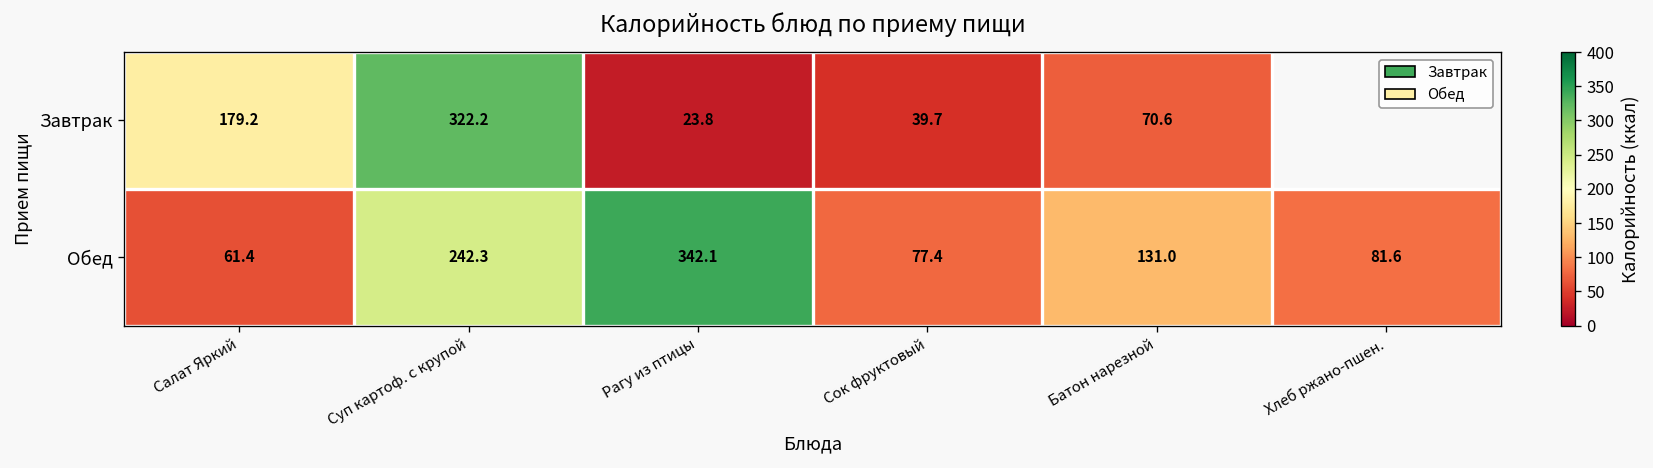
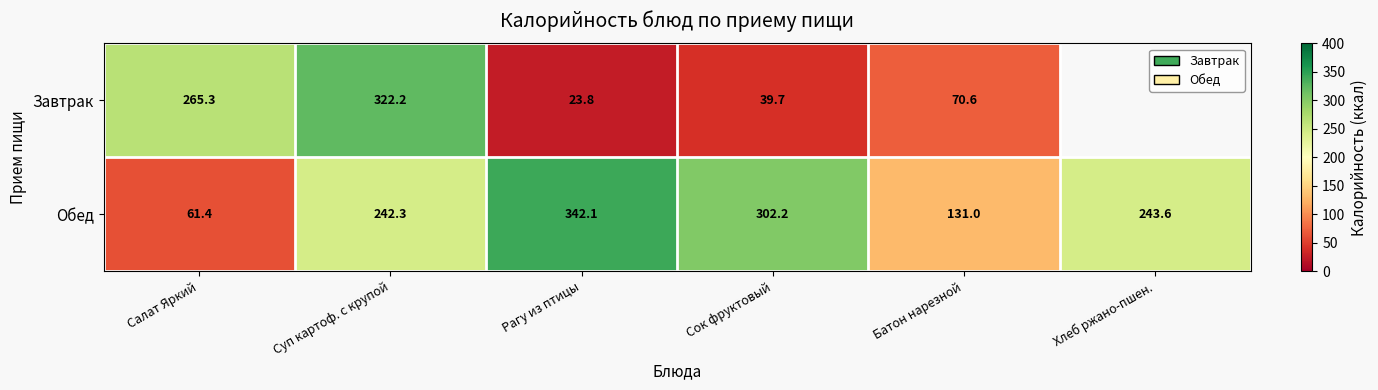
Завтрак, Салат Яркий: 179.2 -> 265.3
Обед, Сок фруктовый: 77.4 -> 302.2
Обед, Хлеб ржано-пшен.: 81.6 -> 243.6
